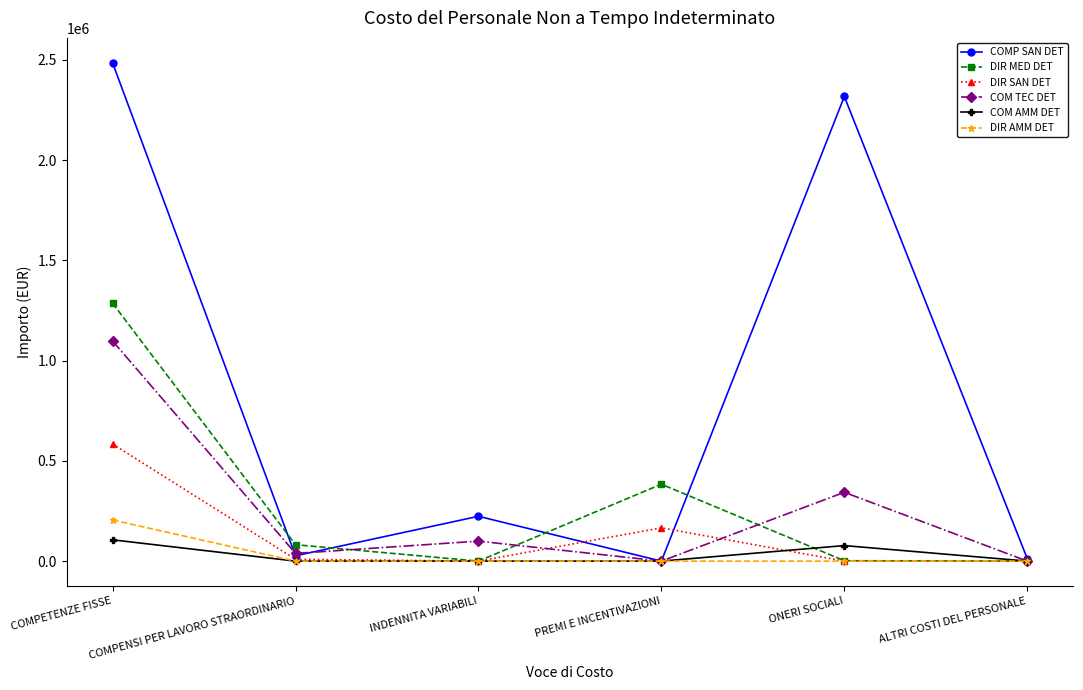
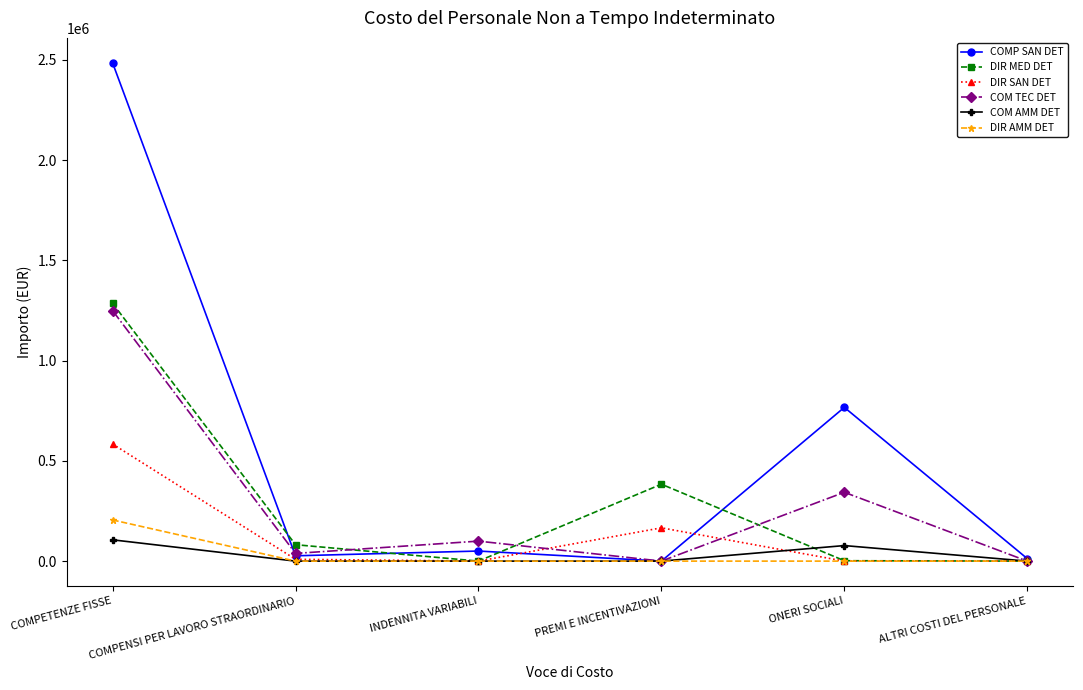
COM TEC DET, COMPETENZE FISSE: 1100000 -> 1250000
COMP SAN DET, INDENNITA VARIABILI: 220000 -> 50000
COMP SAN DET, ONERI SOCIALI: 2320000 -> 770000
